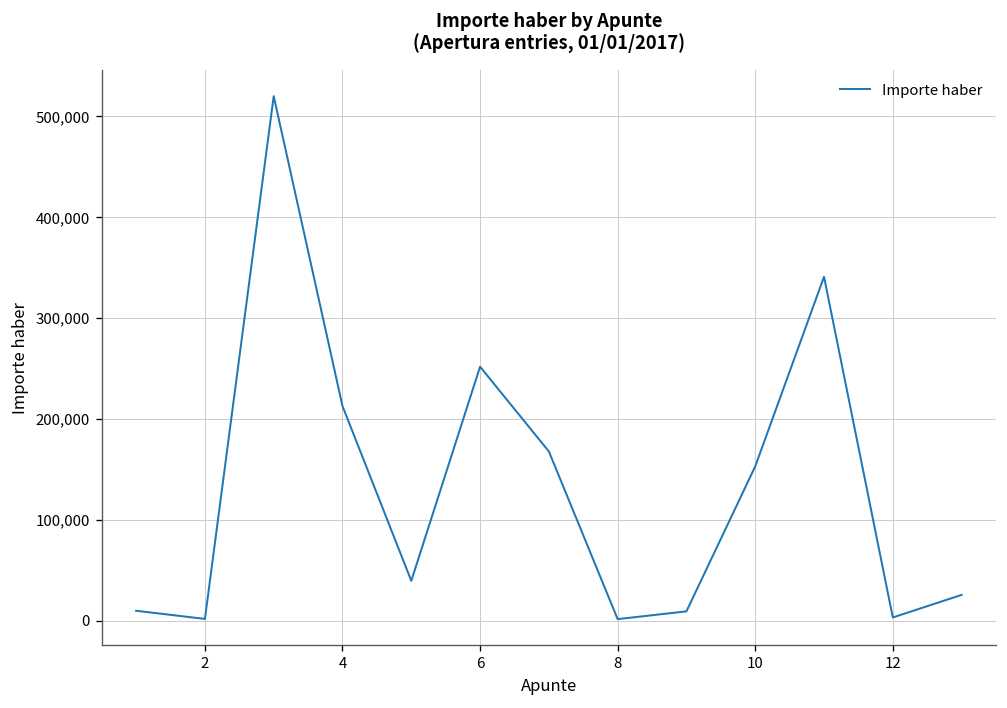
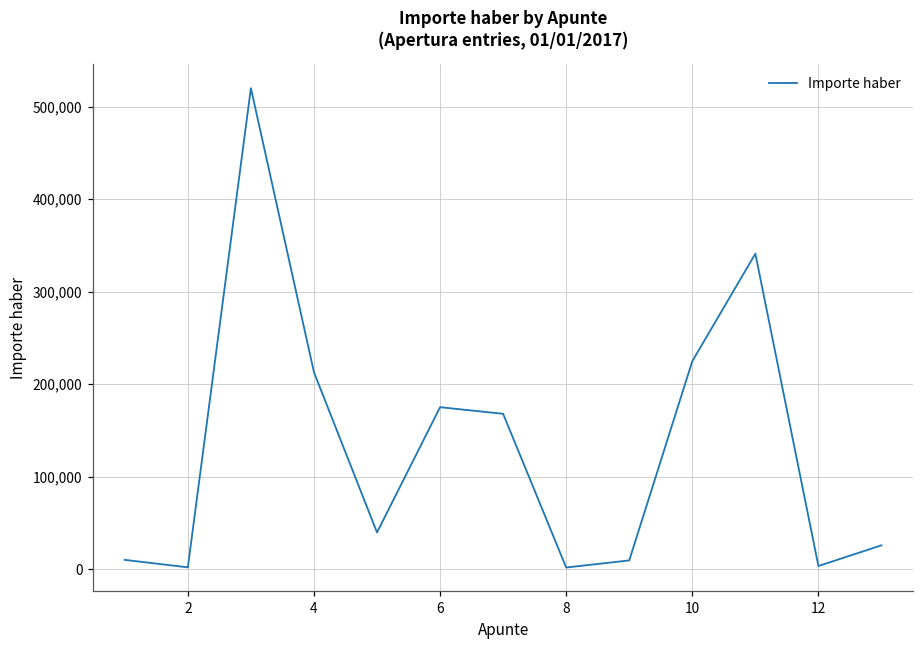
6: 250,000 -> 180,000
10: 150,000 -> 220,000
